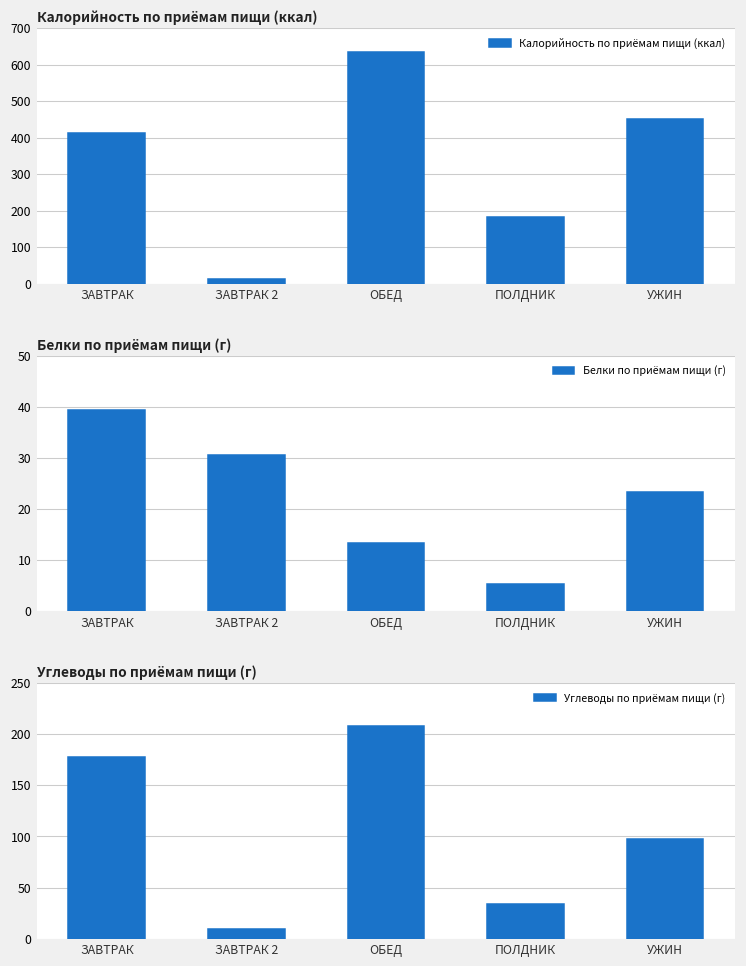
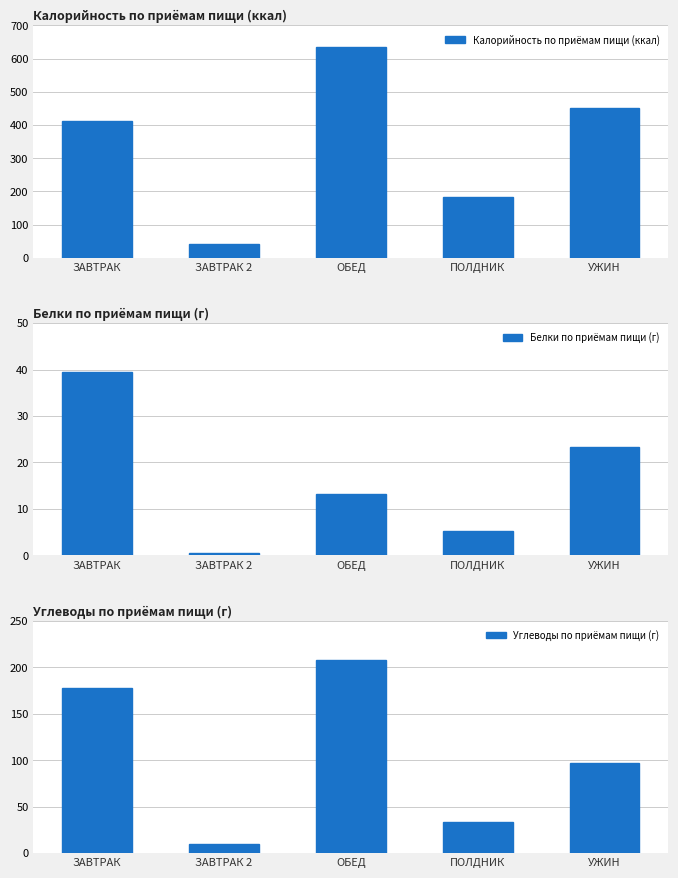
Калорийность по приёмам пищи (ккал), ЗАВТРАК 2: 10 -> 40
Белки по приёмам пищи (г), ЗАВТРАК 2: 31 -> 0
